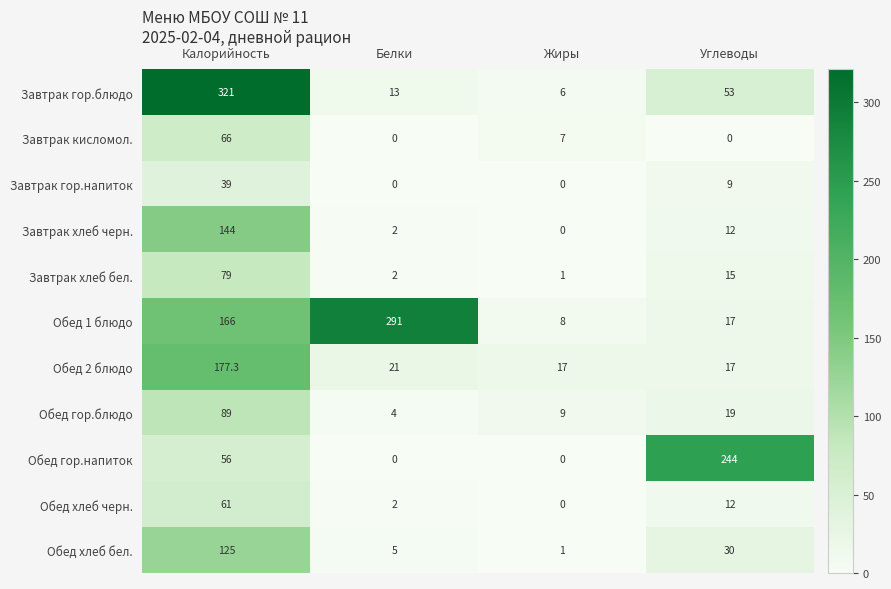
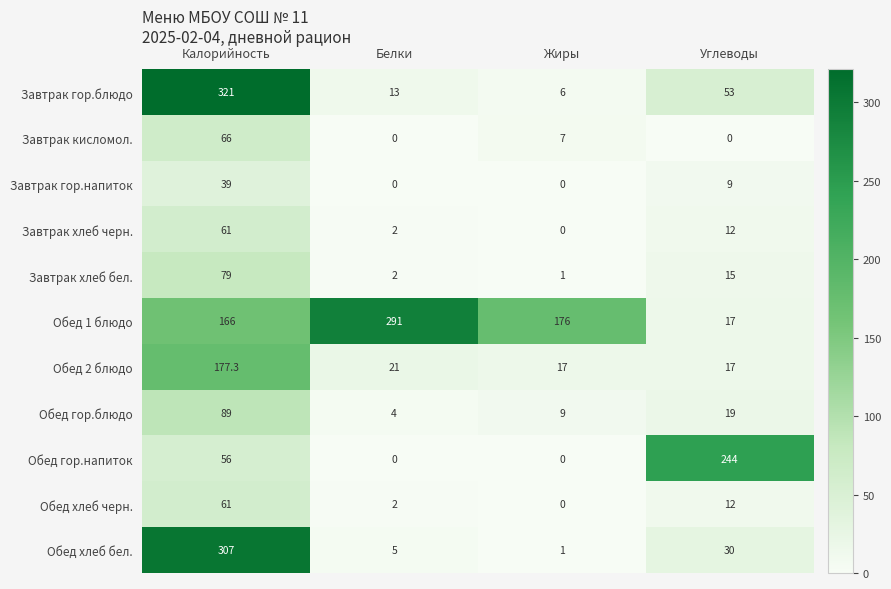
Завтрак хлеб черн., Калорийность: 144 -> 61
Обед 1 блюдо, Жиры: 8 -> 176
Обед хлеб бел., Калорийность: 125 -> 307
